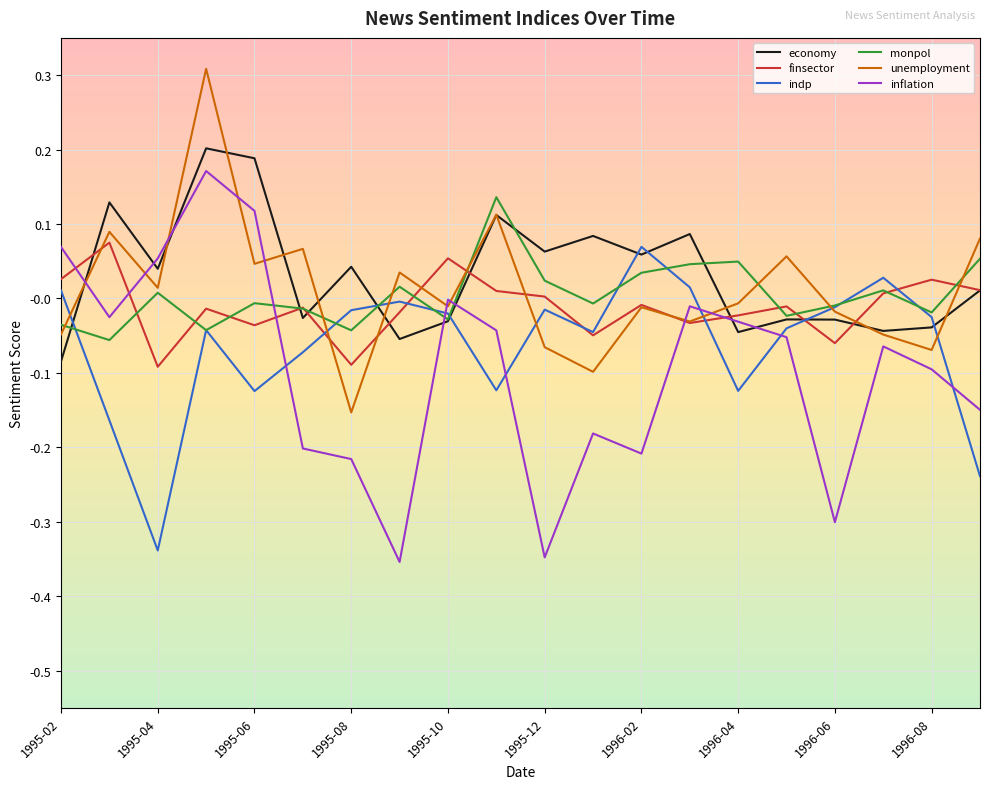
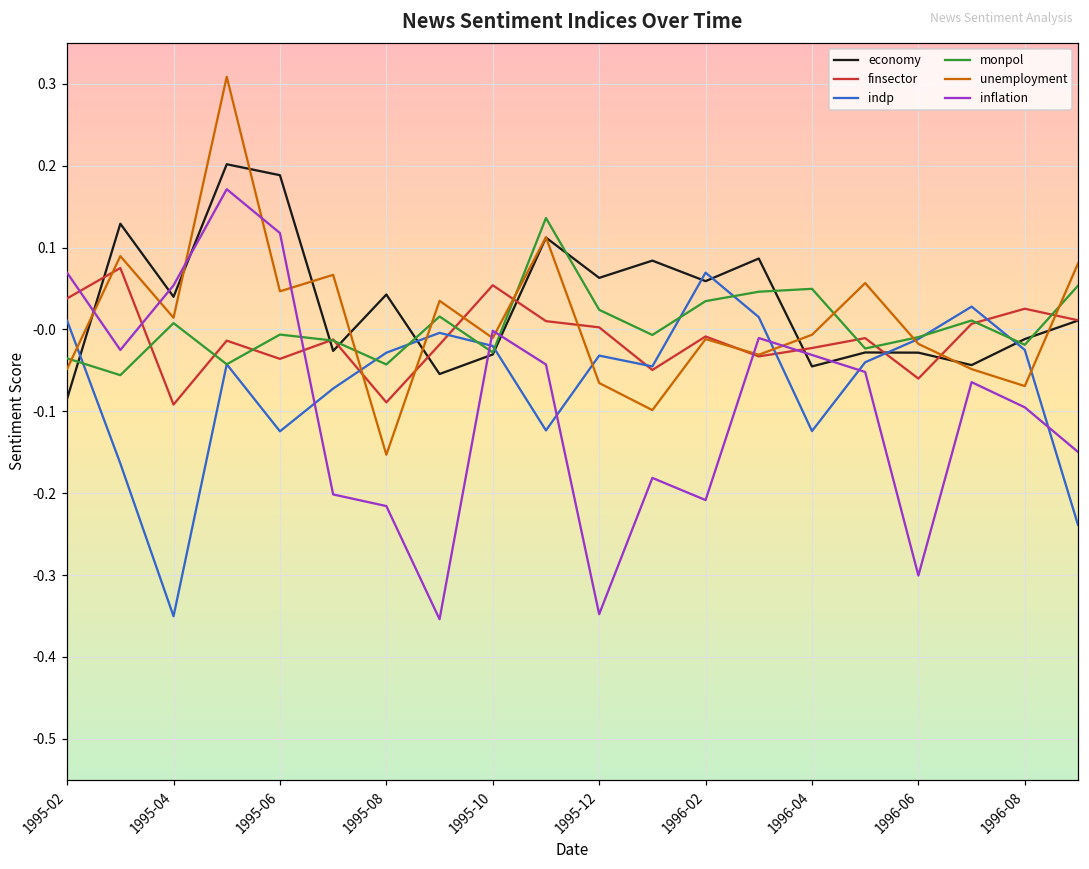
finsector, 1995-02: 0.03 -> 0.04
indp, 1995-04: -0.34 -> -0.35
indp, 1995-08: -0.02 -> -0.03
indp, 1995-12: -0.02 -> -0.03
economy, 1996-08: -0.04 -> -0.01
